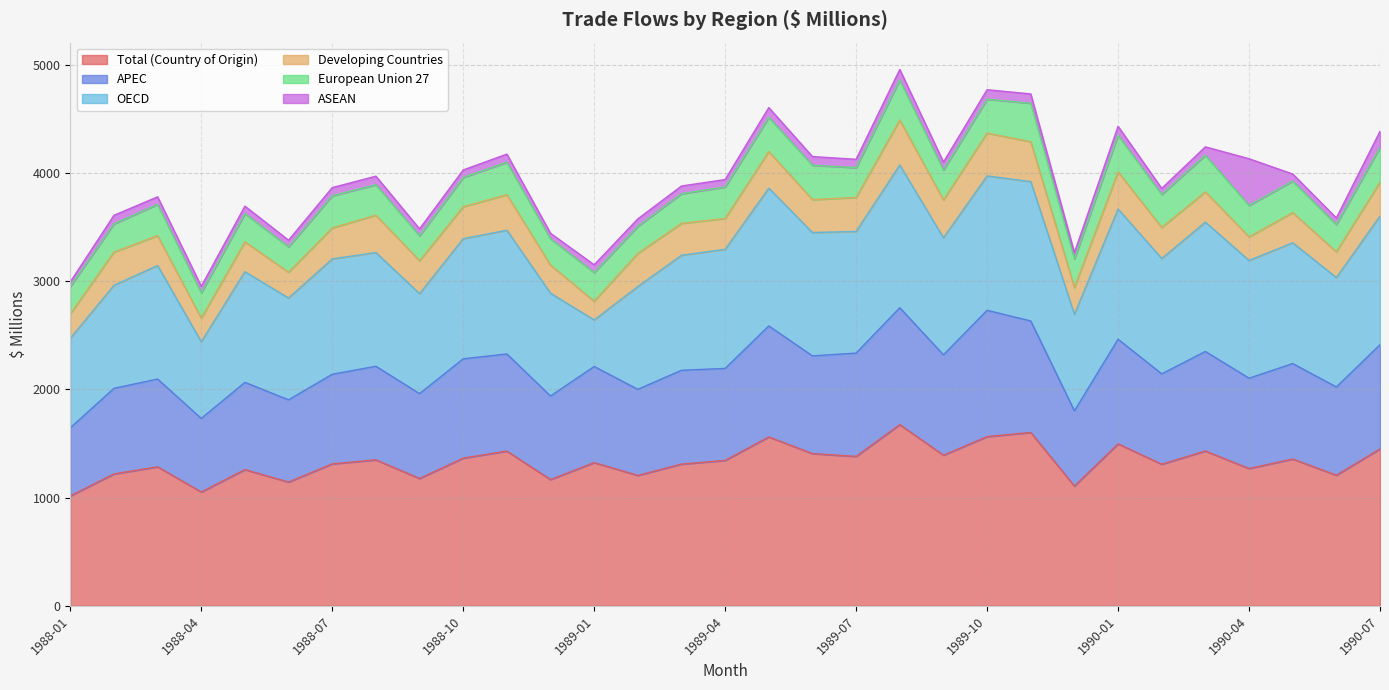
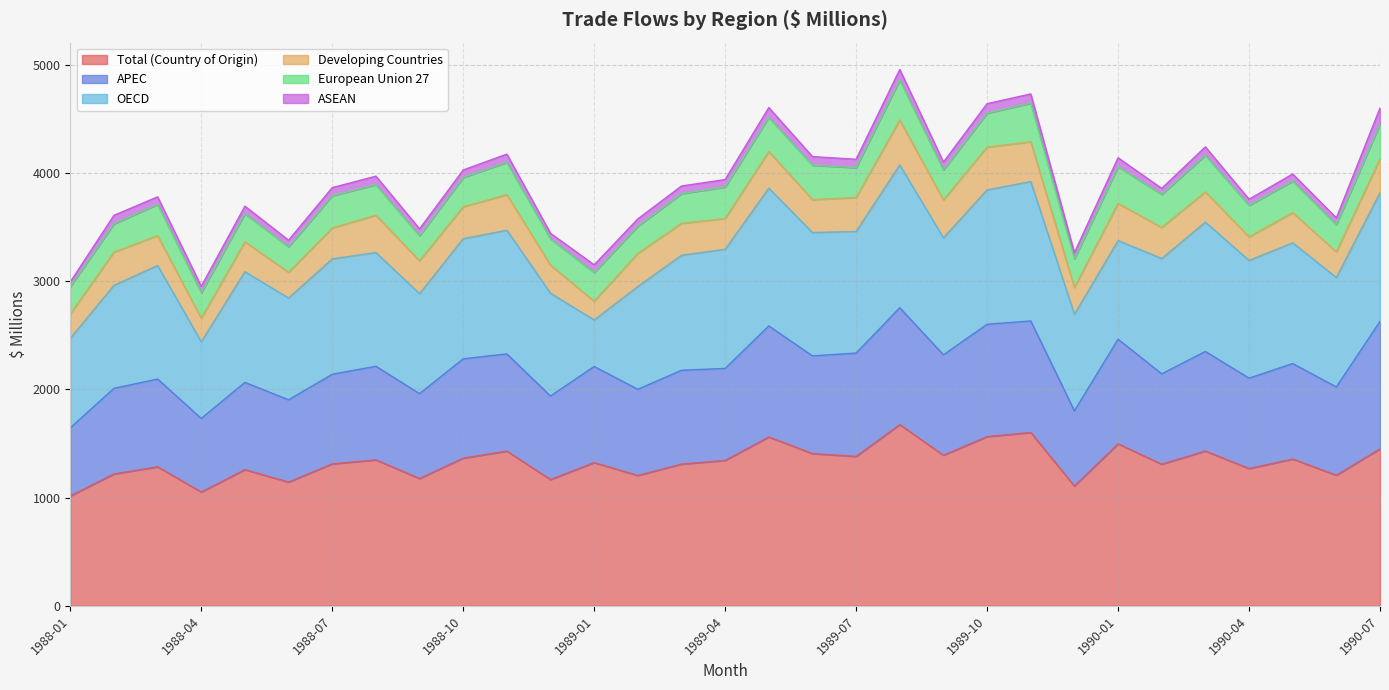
APEC, 1989-10: 1170 -> 1040
OECD, 1990-01: 1200 -> 910
ASEAN, 1990-04: 430 -> 60
APEC, 1990-07: 960 -> 1180
